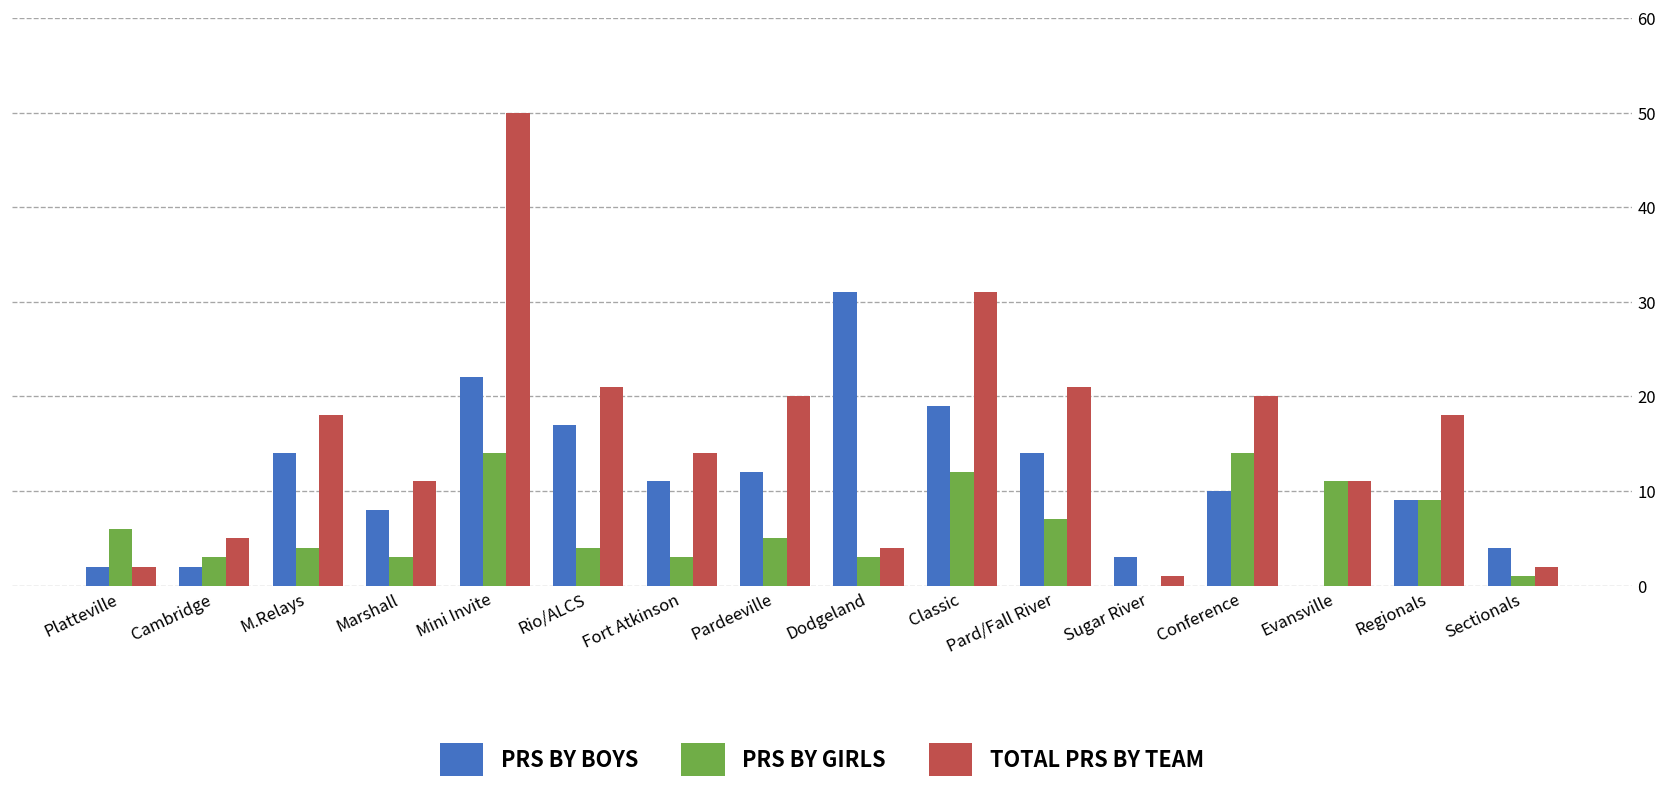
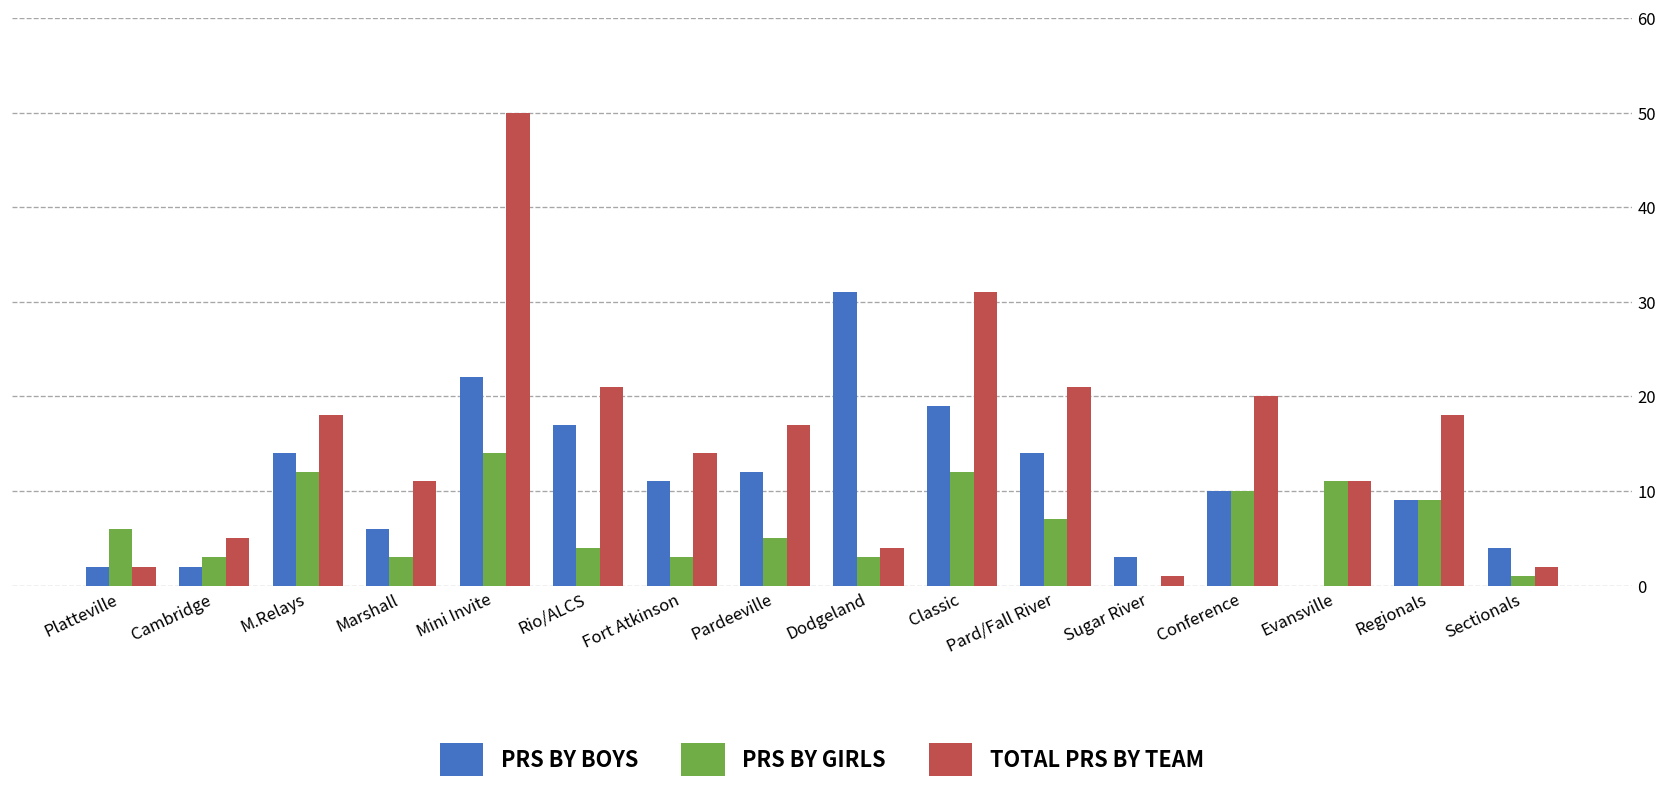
PRS BY GIRLS, M.Relays: 4 -> 12
PRS BY BOYS, Marshall: 8 -> 6
TOTAL PRS BY TEAM, Pardeeville: 20 -> 17
PRS BY GIRLS, Conference: 14 -> 10
